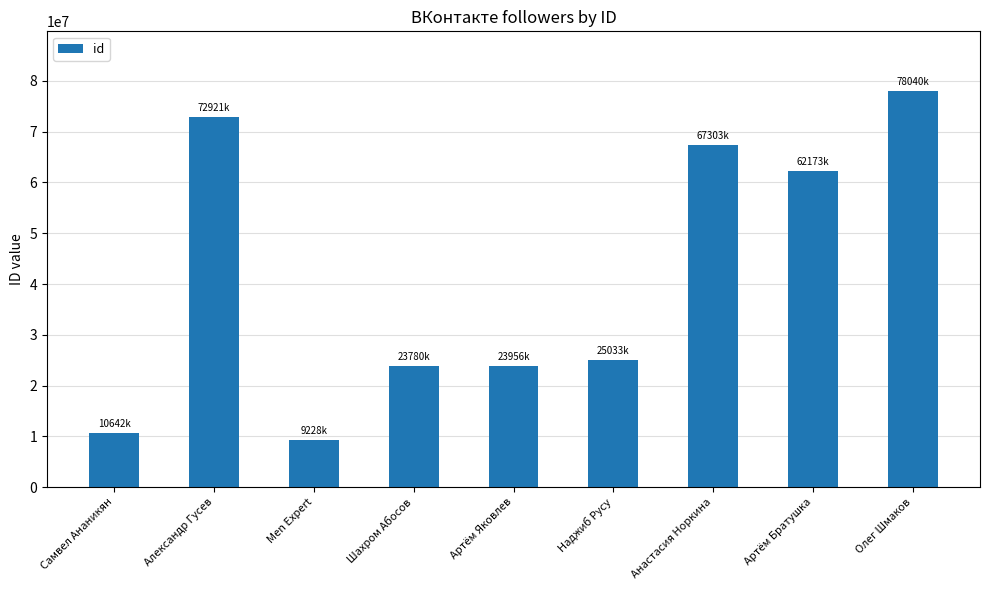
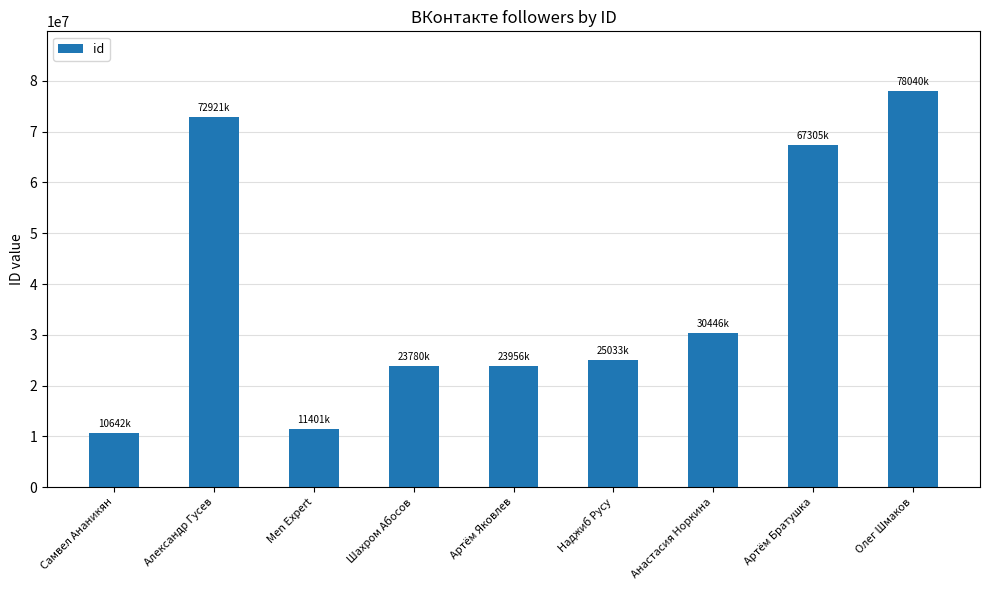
Men Expert: 9228k -> 11401k
Анастасия Норкина: 67303k -> 30446k
Артём Братушка: 62173k -> 67305k
